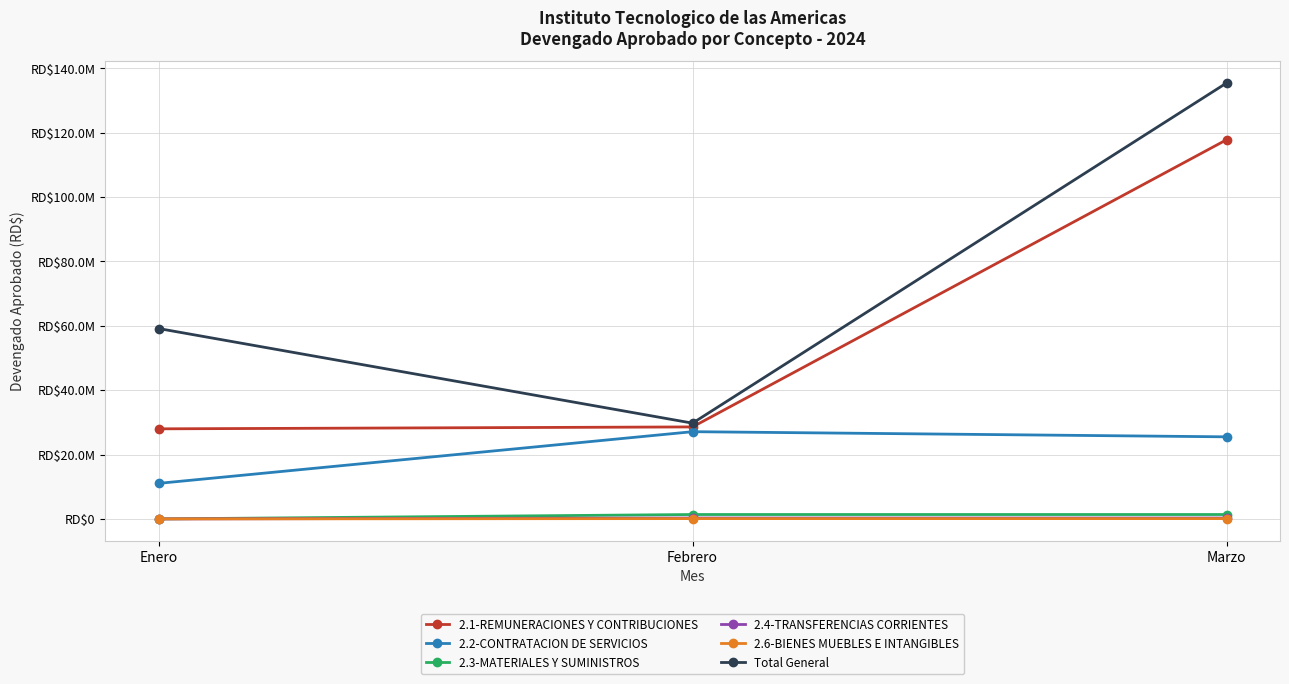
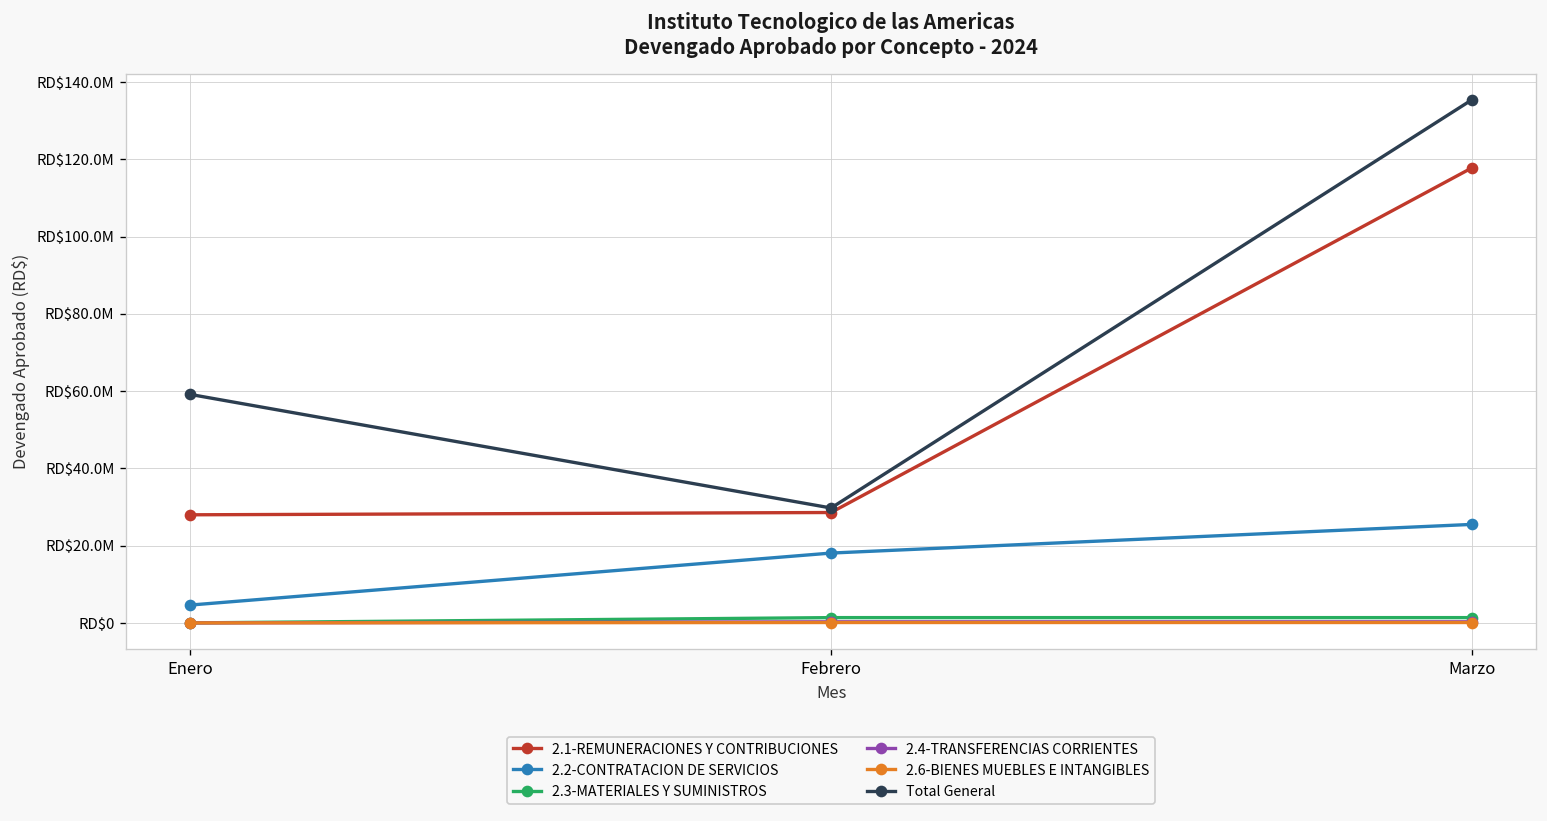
2.2-CONTRATACION DE SERVICIOS, Enero: RD$11000000 -> RD$5000000
2.2-CONTRATACION DE SERVICIOS, Febrero: RD$27000000 -> RD$18000000
